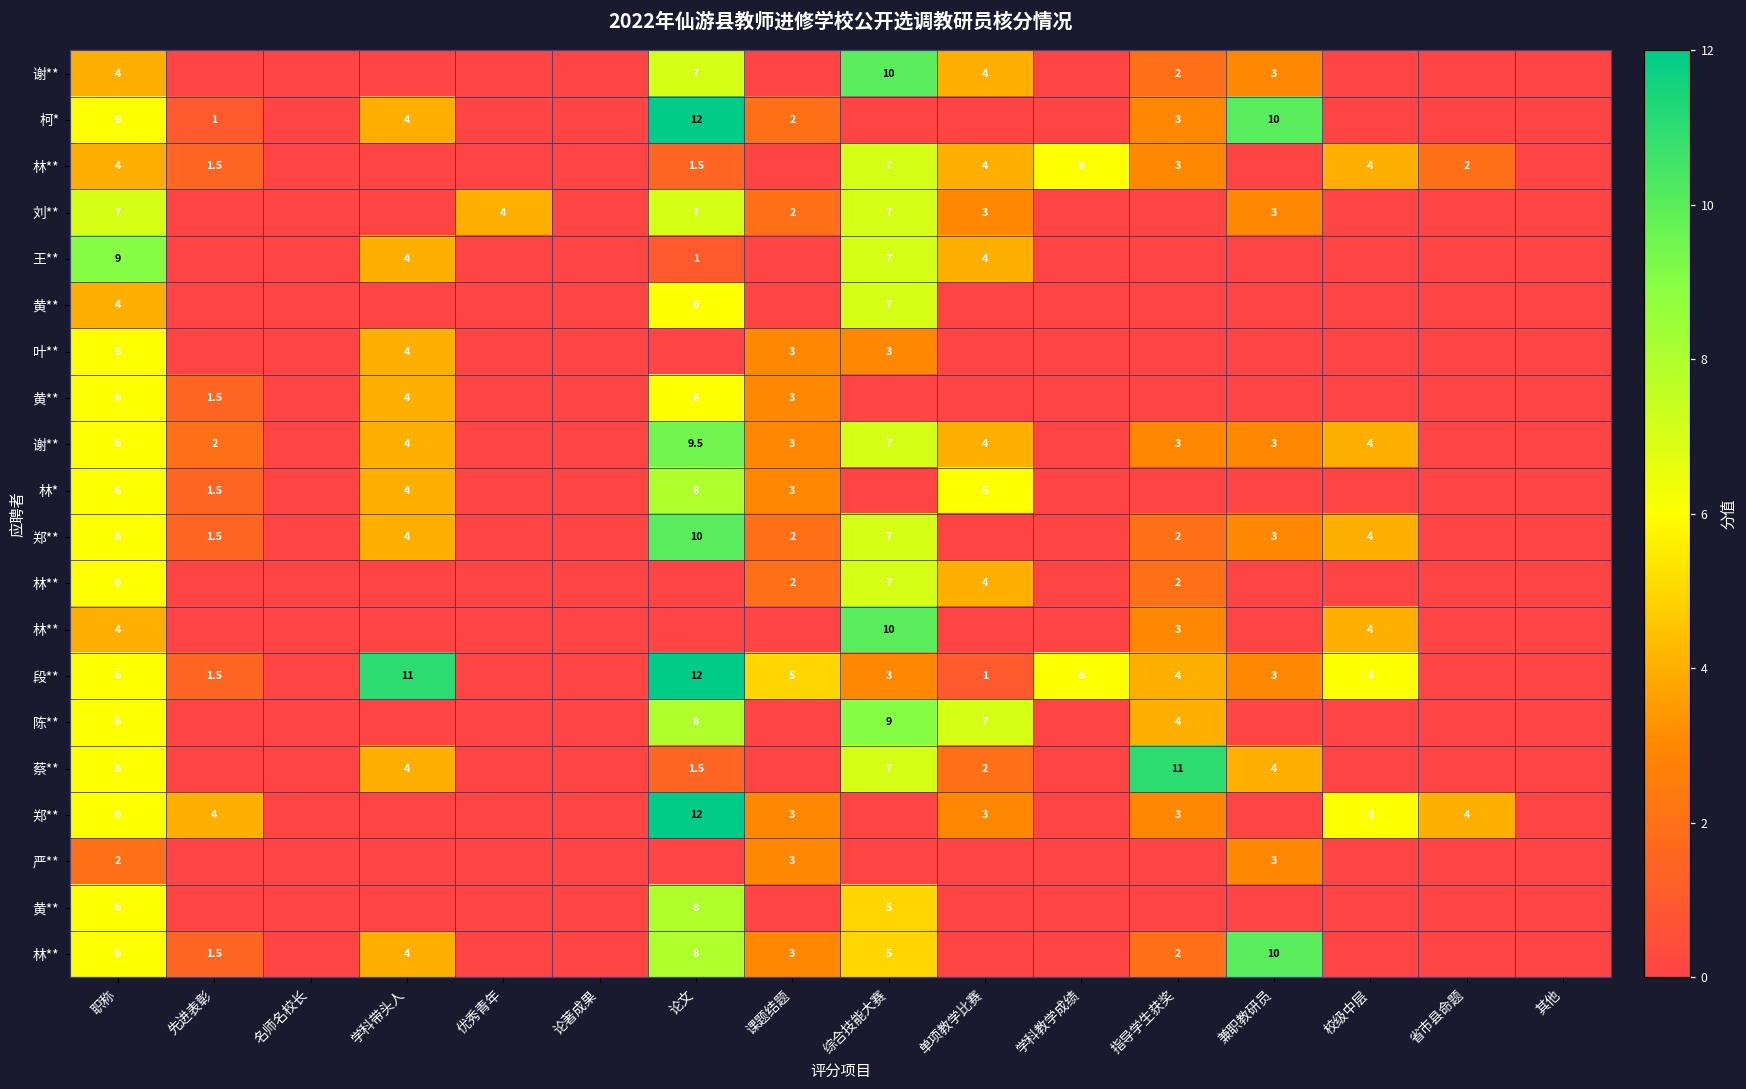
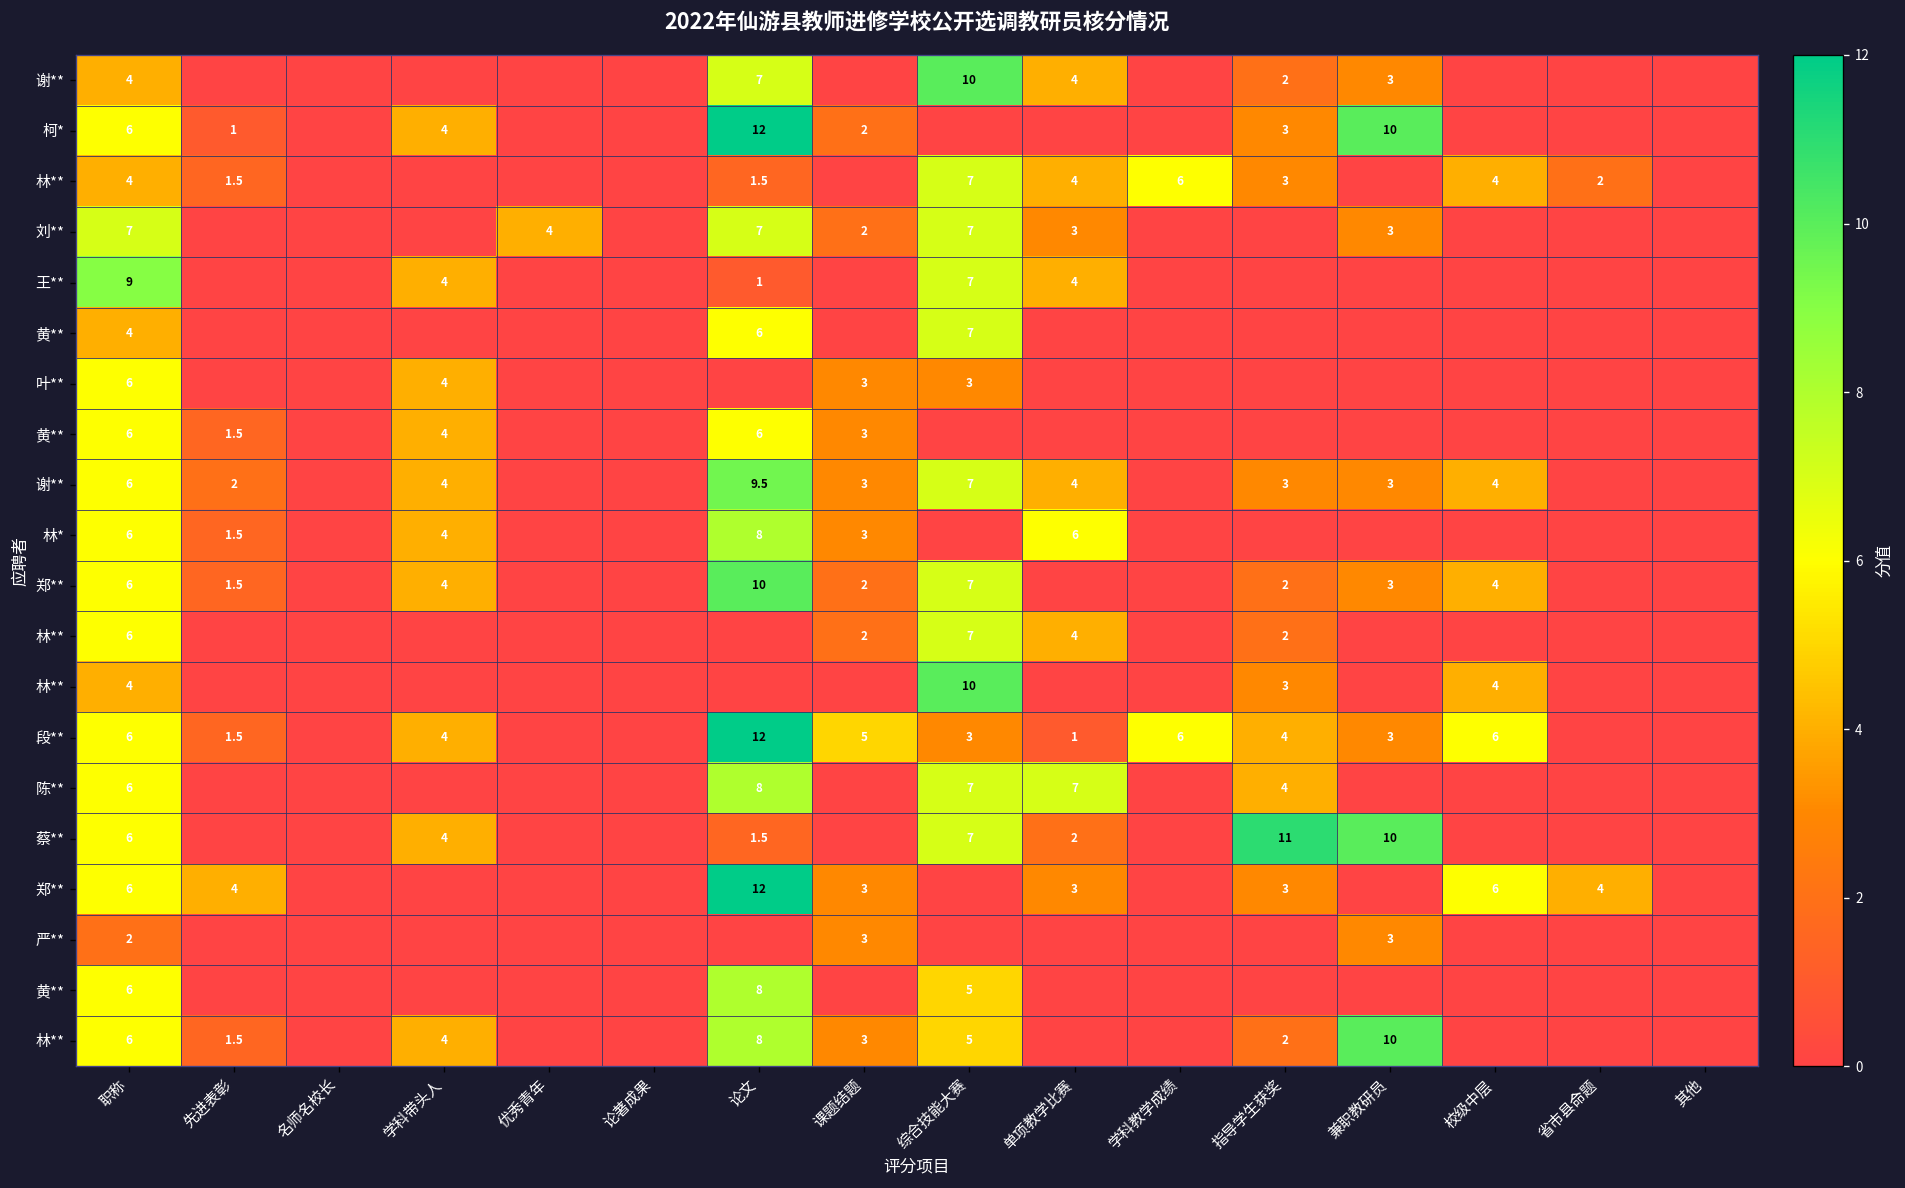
段**, 学科带头人: 11 -> 4
陈**, 综合技能大赛: 9 -> 7
蔡**, 兼职教研员: 4 -> 10
